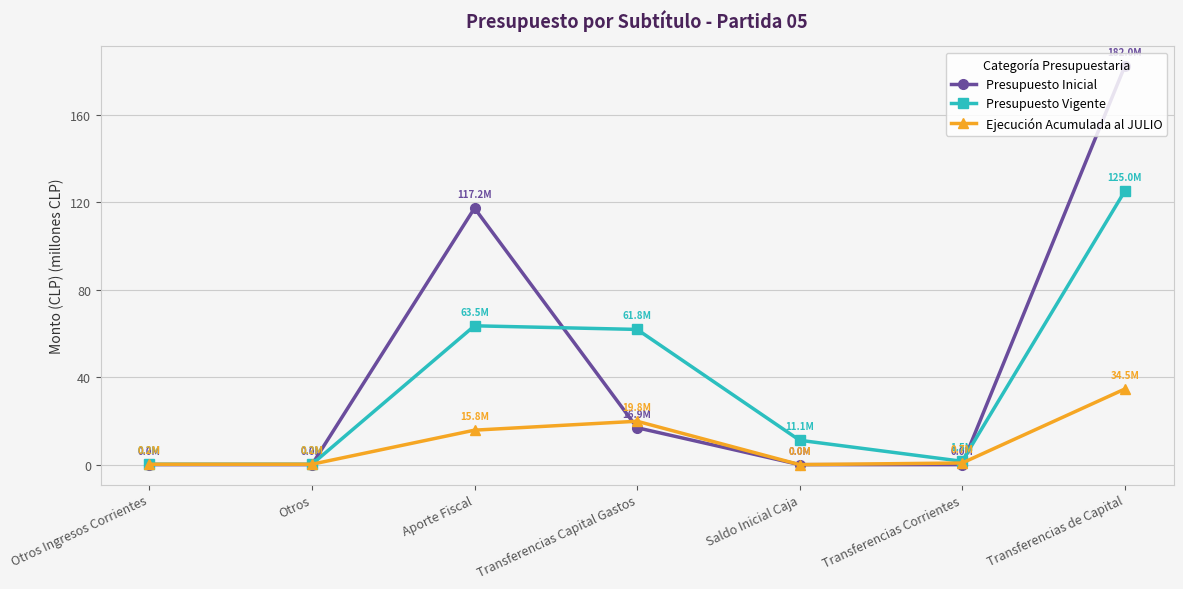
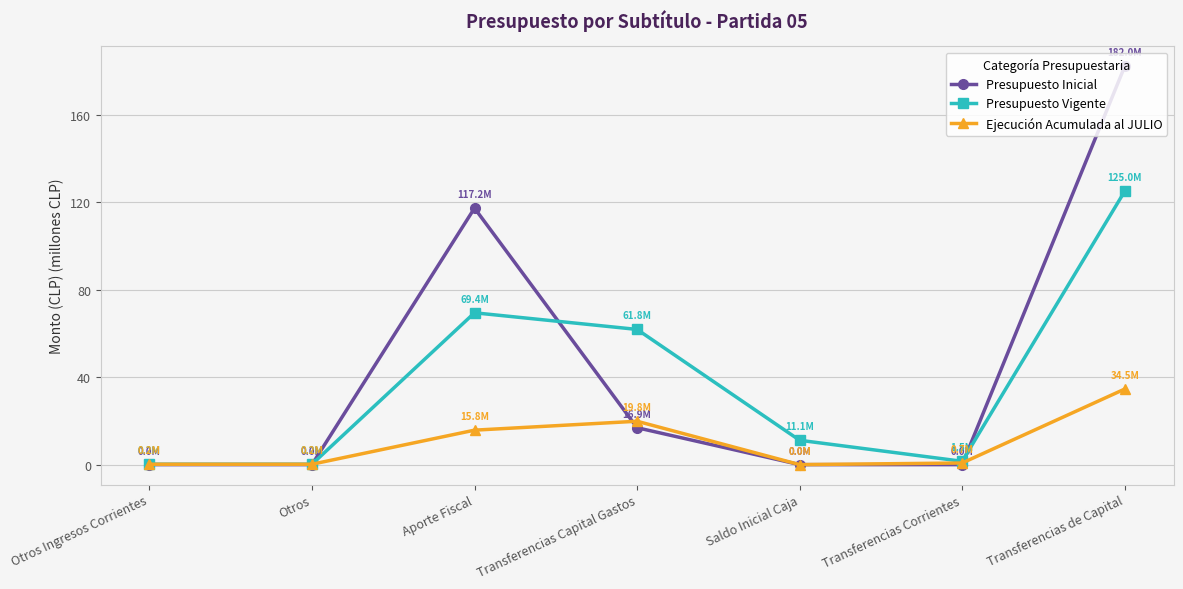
Presupuesto Vigente, Aporte Fiscal: 63.5M -> 69.4M
